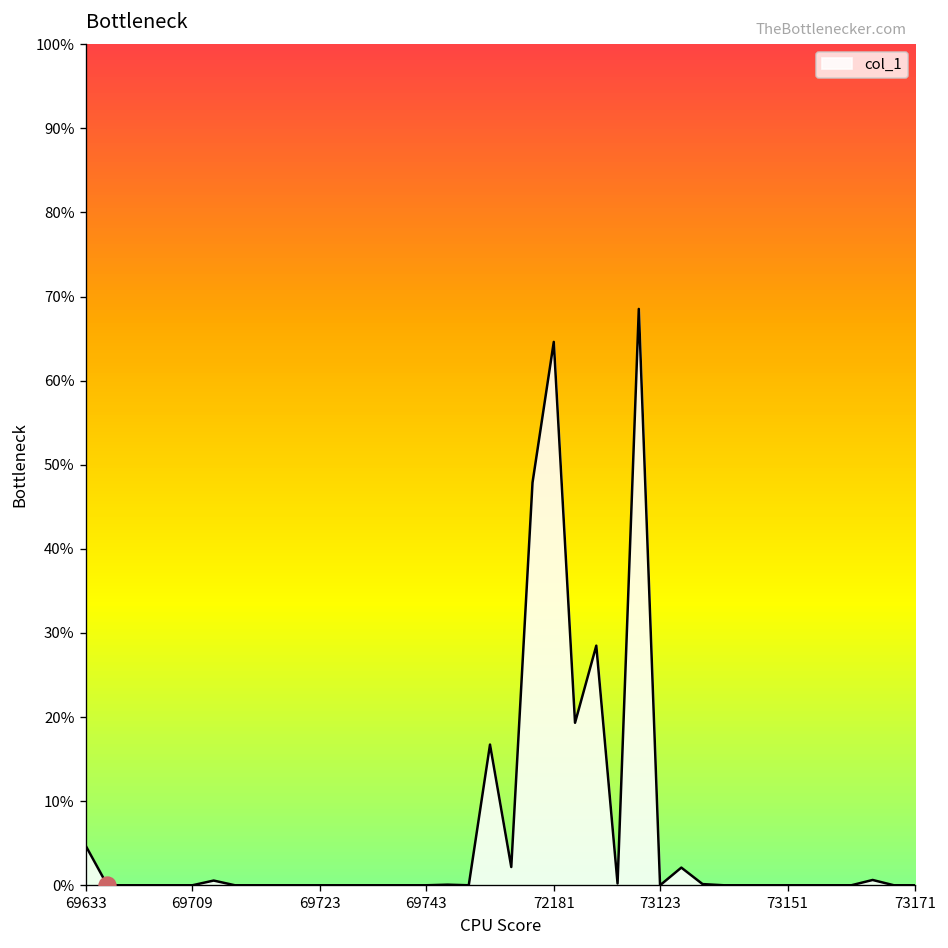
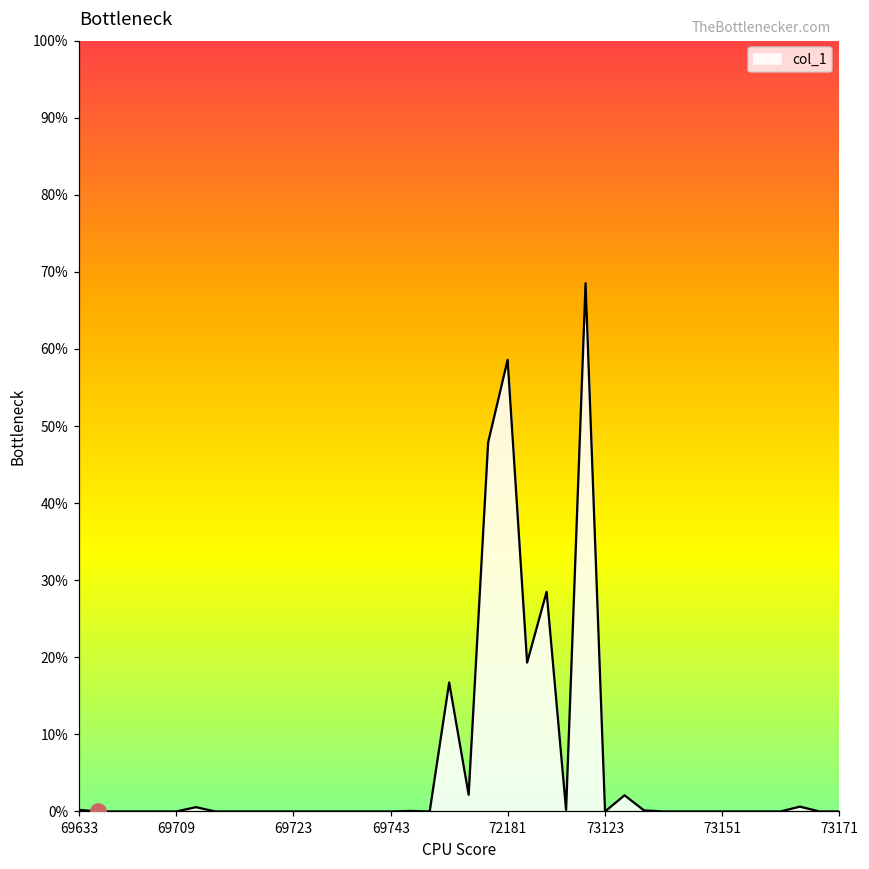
col_1, 69633: 5% -> 0%
col_1, 72181: 65% -> 59%
